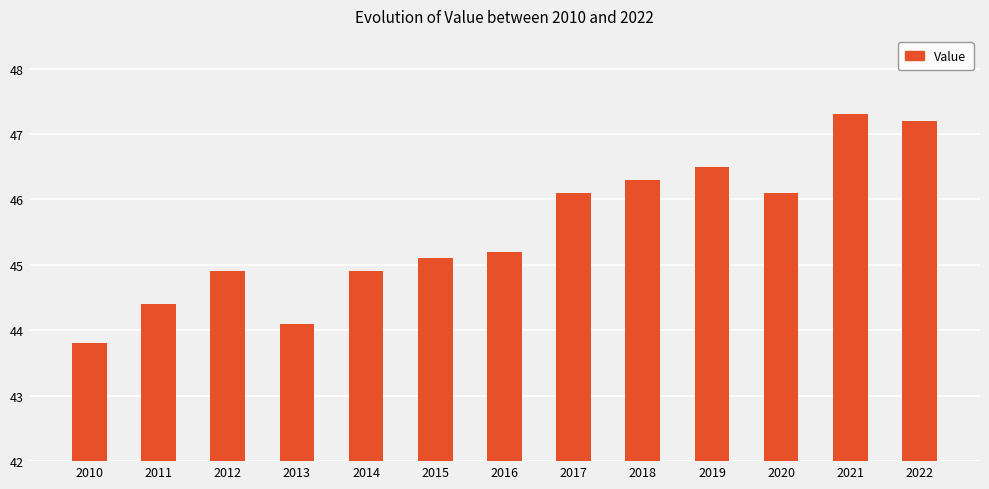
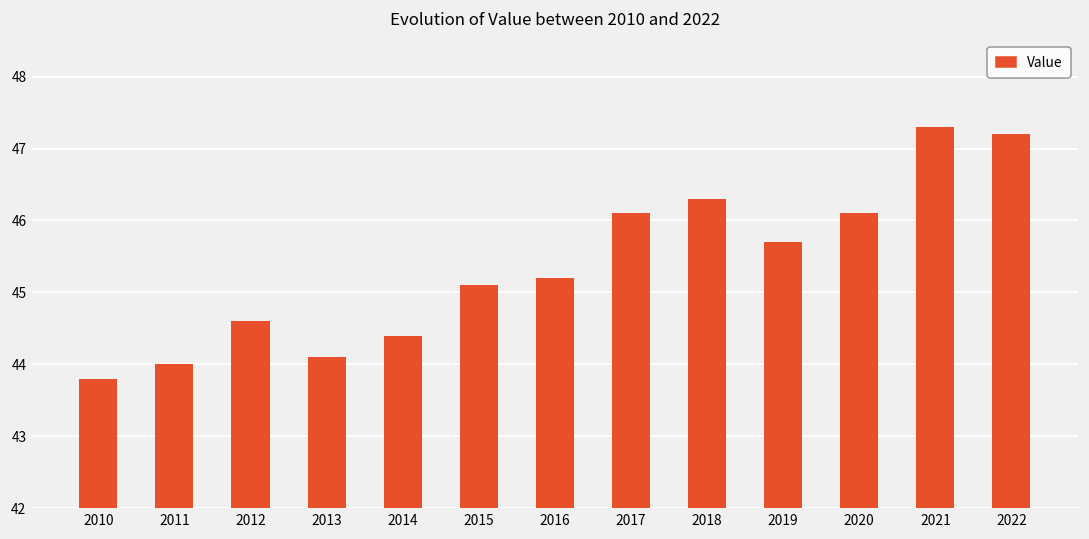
2011: 44.4 -> 44.0
2012: 44.9 -> 44.6
2014: 44.9 -> 44.4
2019: 46.5 -> 45.7
